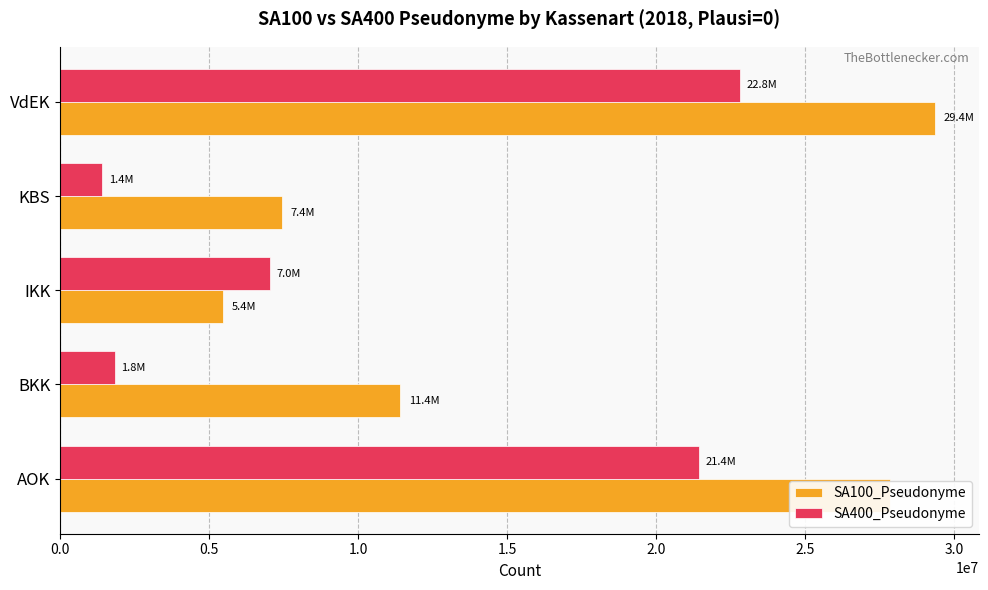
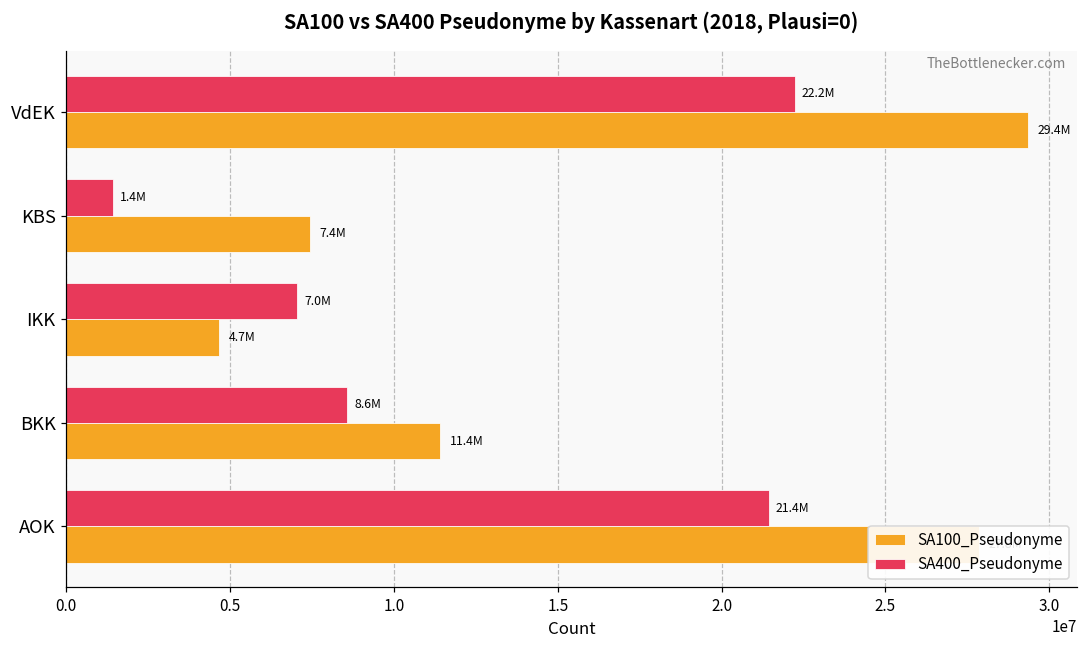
SA400_Pseudonyme, VdEK: 22.8M -> 22.2M
SA100_Pseudonyme, IKK: 5.4M -> 4.7M
SA400_Pseudonyme, BKK: 1.8M -> 8.6M
